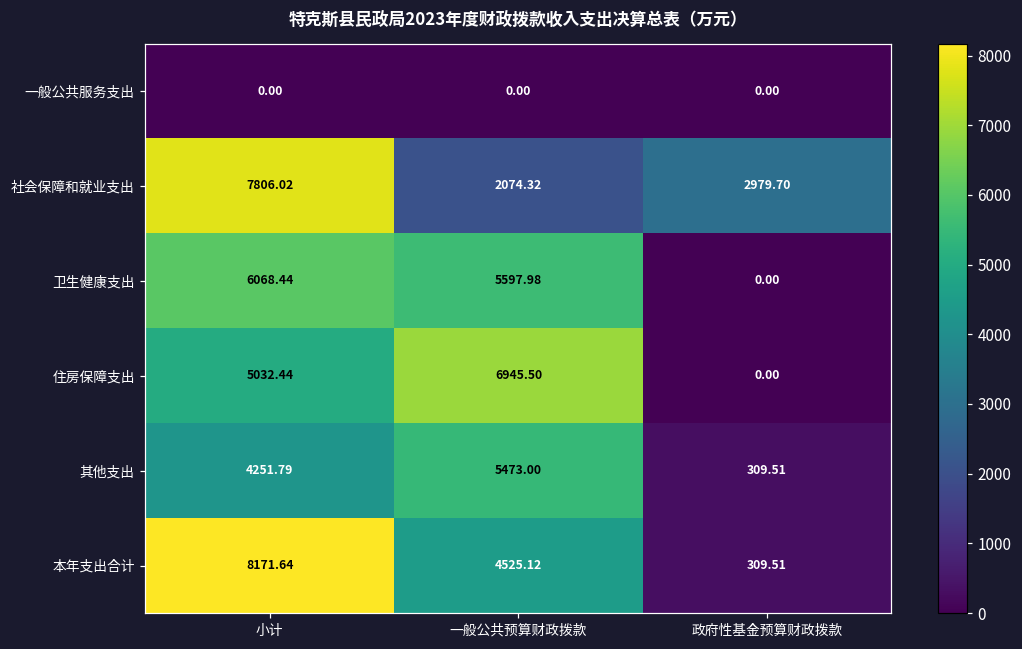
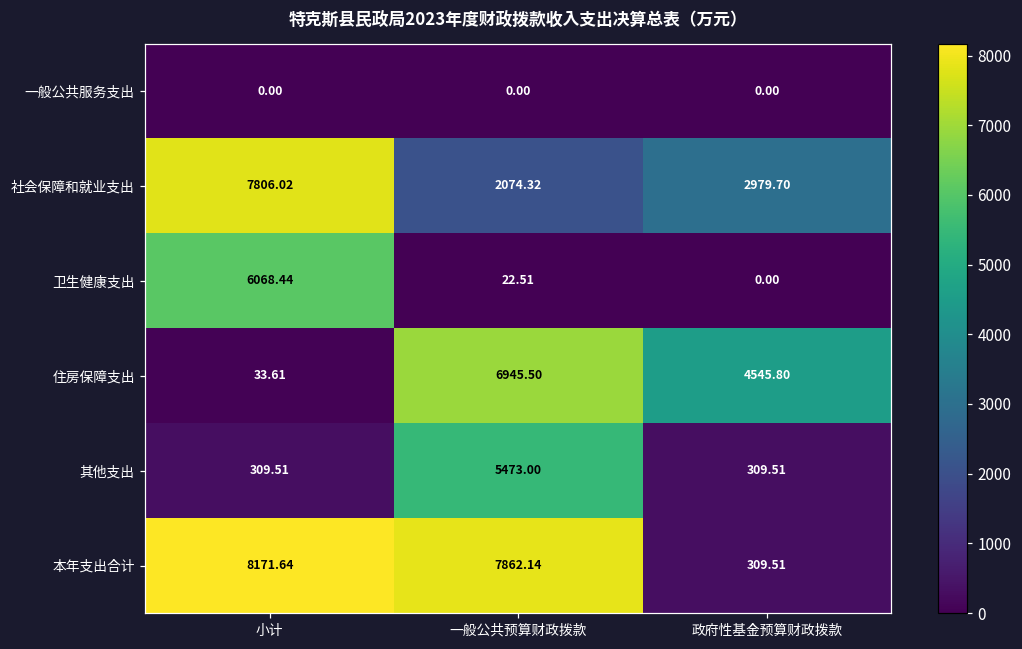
卫生健康支出, 一般公共预算财政拨款: 5597.98 -> 22.51
住房保障支出, 小计: 5032.44 -> 33.61
住房保障支出, 政府性基金预算财政拨款: 0.00 -> 4545.80
其他支出, 小计: 4251.79 -> 309.51
本年支出合计, 一般公共预算财政拨款: 4525.12 -> 7862.14
